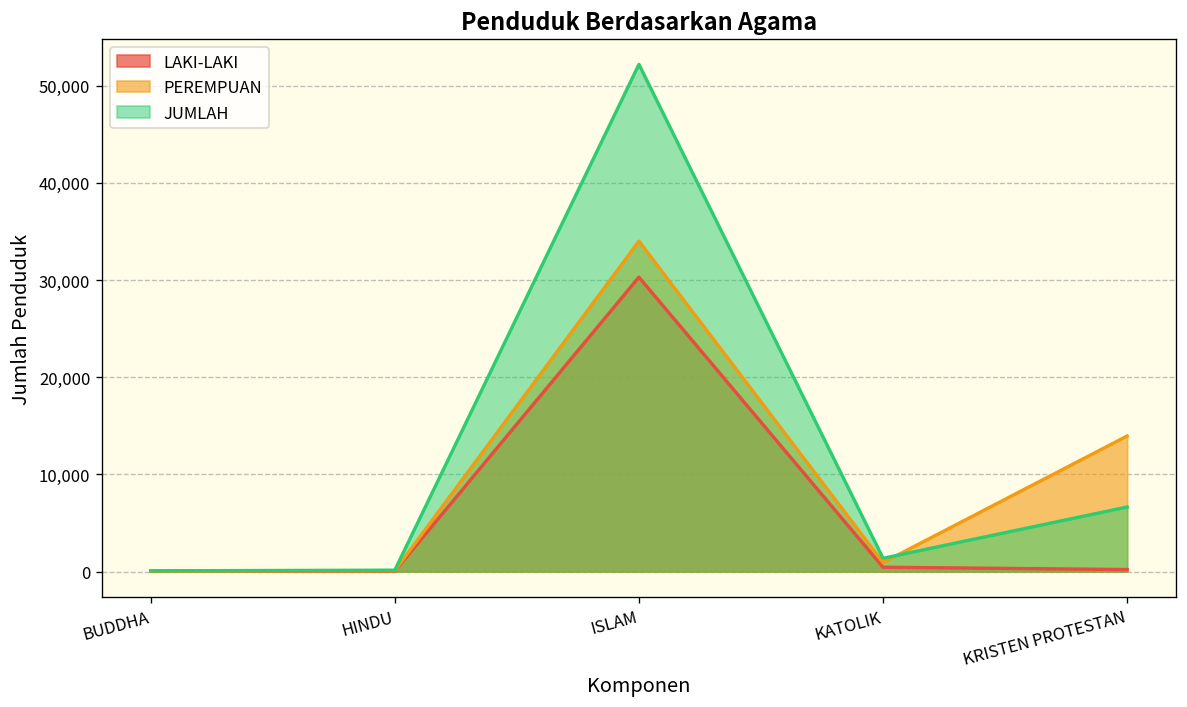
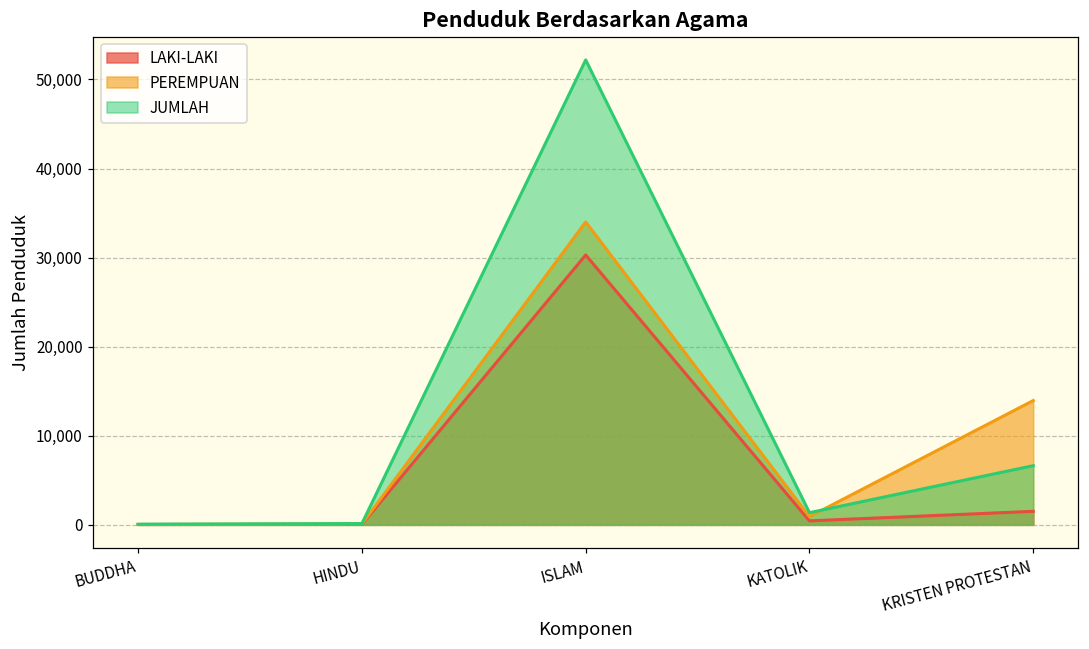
LAKI-LAKI, KRISTEN PROTESTAN: 0 -> 2,000
